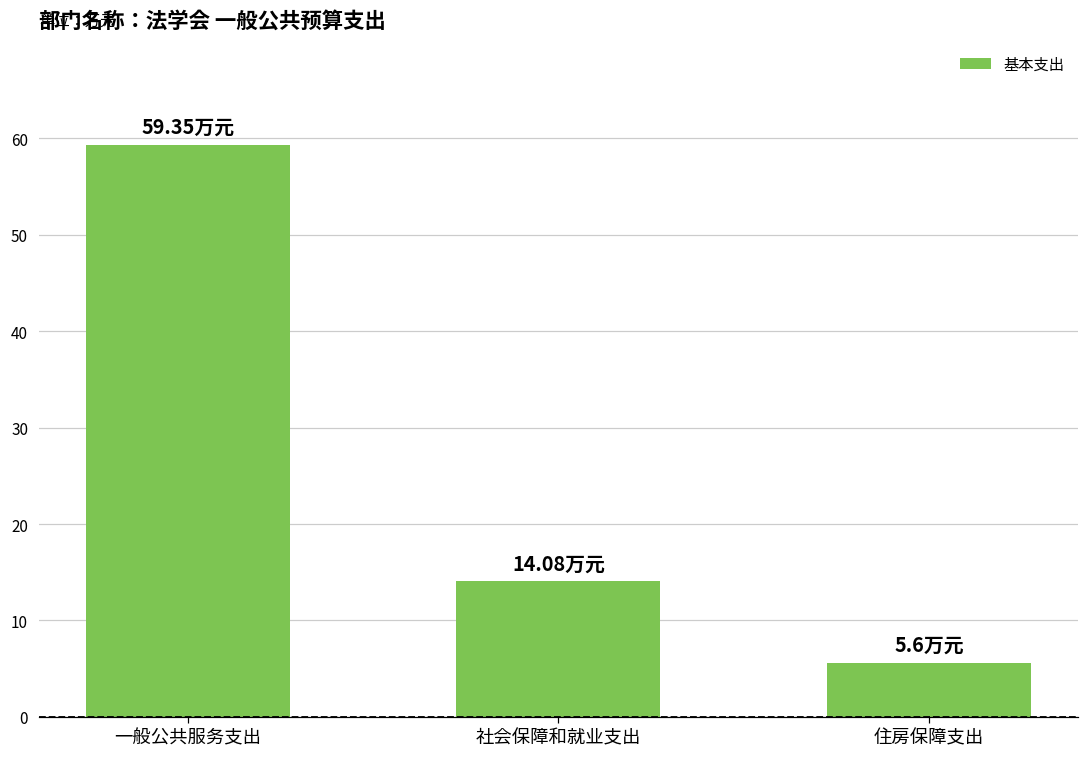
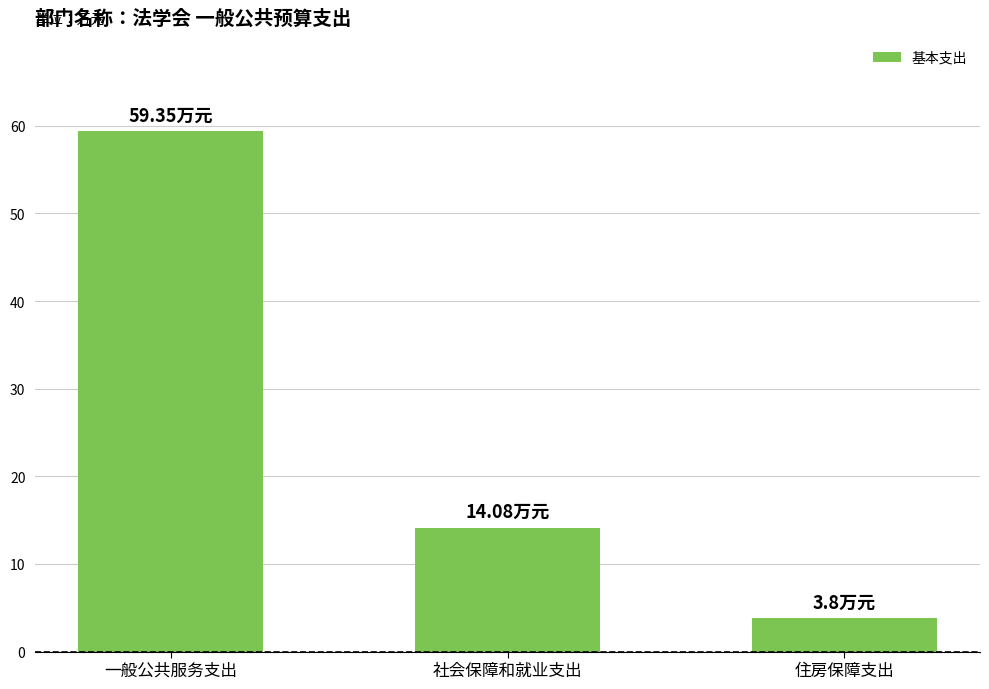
住房保障支出: 5.6 -> 3.8
